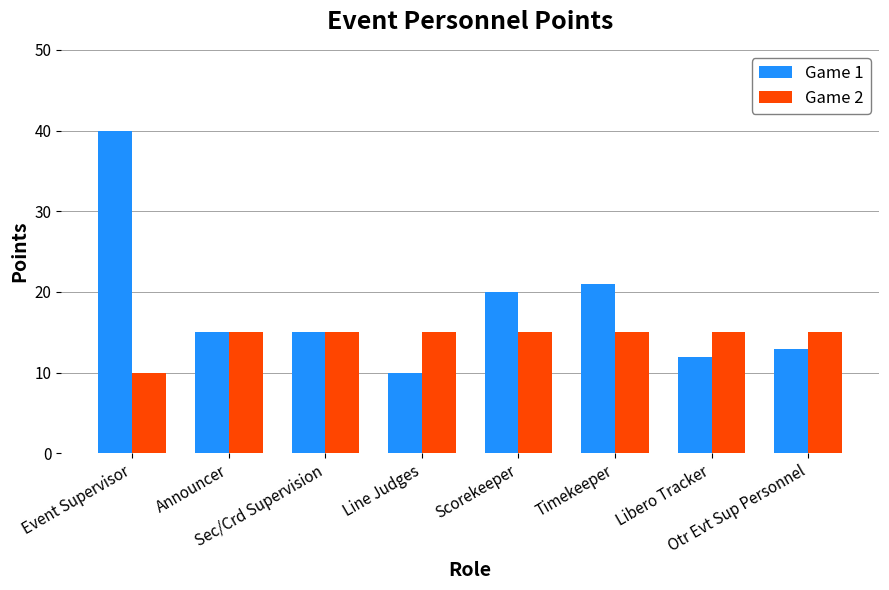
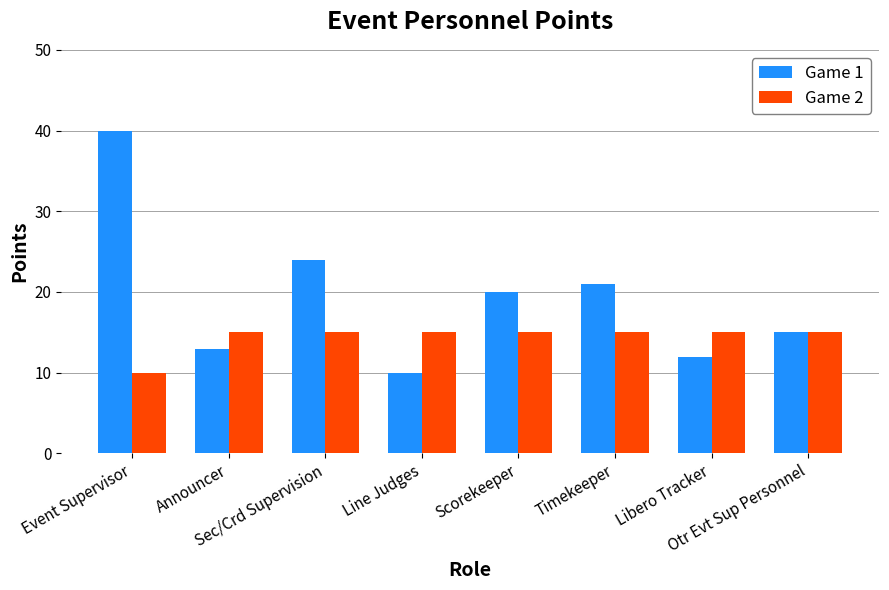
Game 1, Announcer: 15 -> 13
Game 1, Sec/Crd Supervision: 15 -> 24
Game 1, Otr Evt Sup Personnel: 13 -> 15
